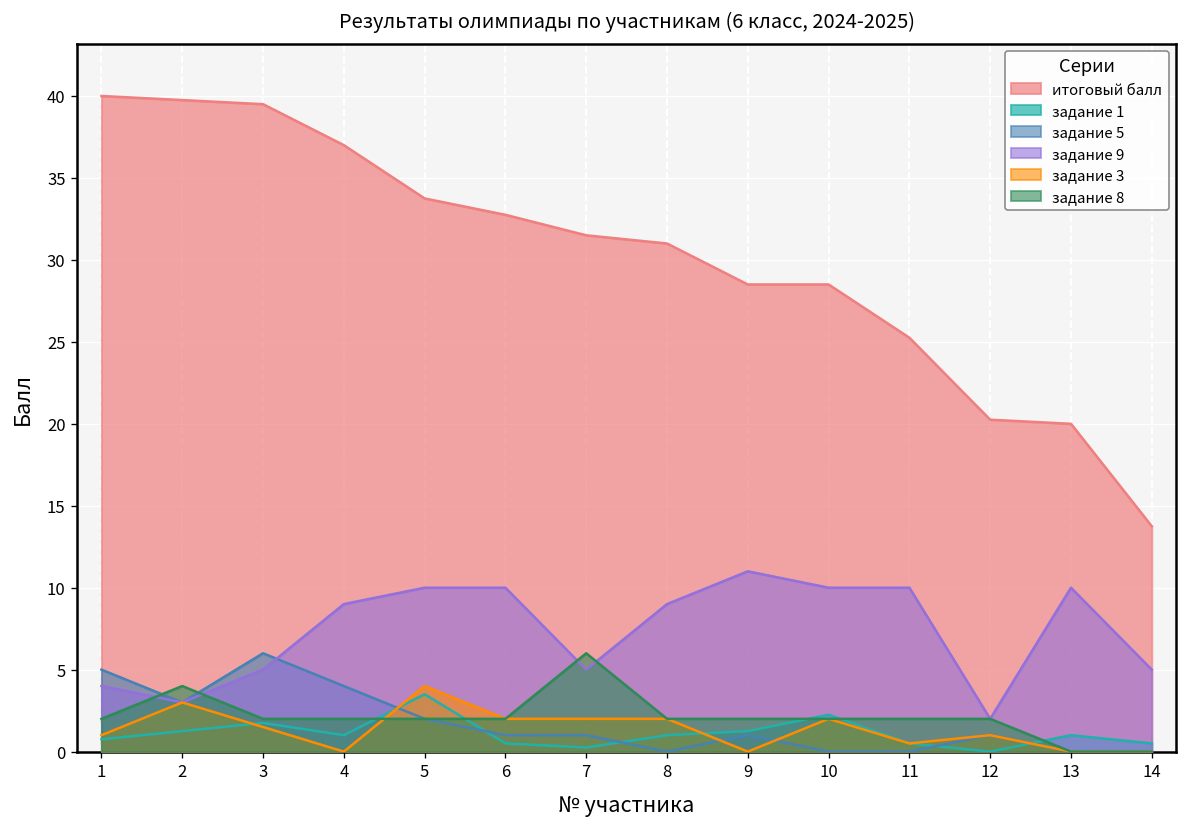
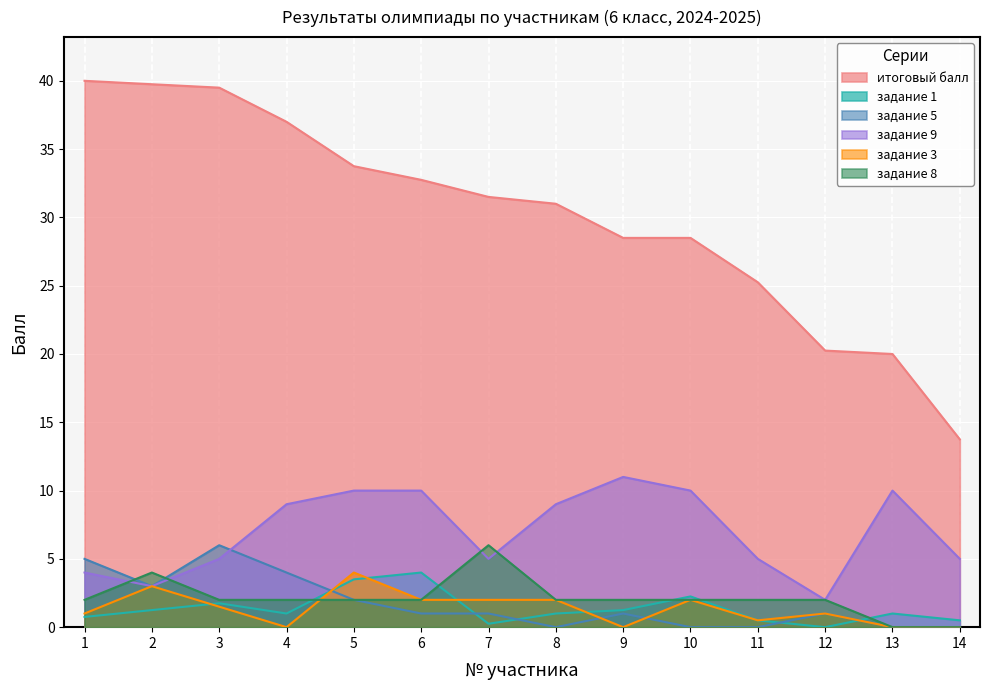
задание 1, 6: 0.5 -> 4.0
задание 9, 11: 10 -> 5
